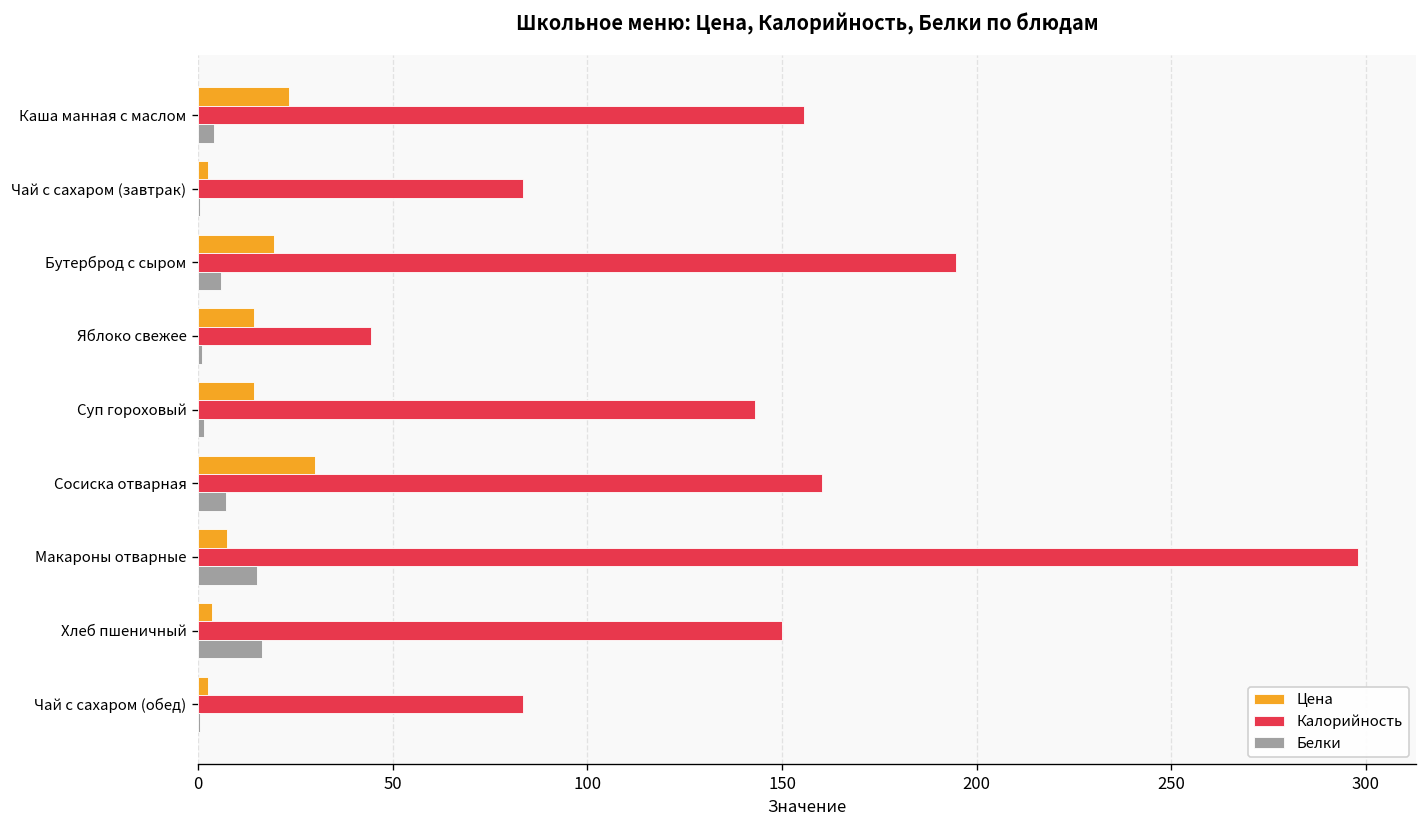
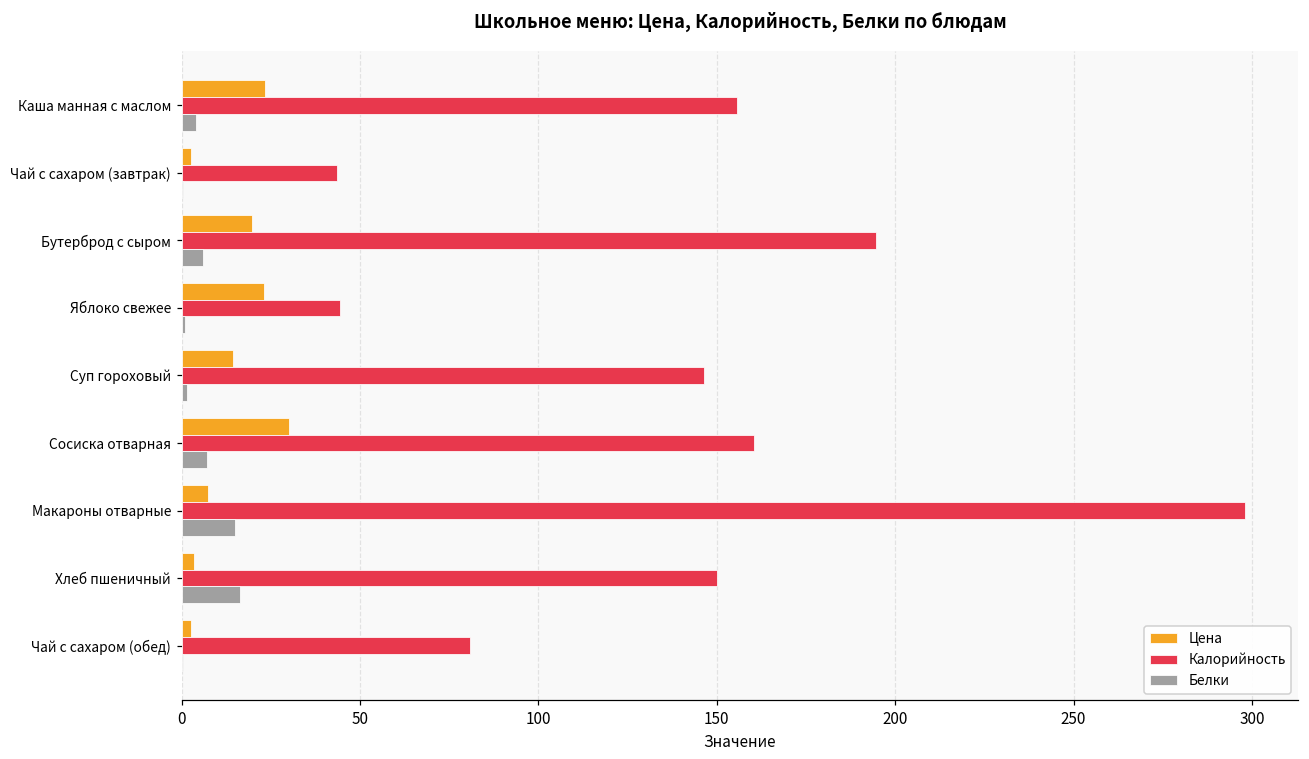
Калорийность, Чай с сахаром (завтрак): 83 -> 44
Цена, Яблоко свежее: 14 -> 23
Калорийность, Суп гороховый: 143 -> 147
Калорийность, Чай с сахаром (обед): 83 -> 81
